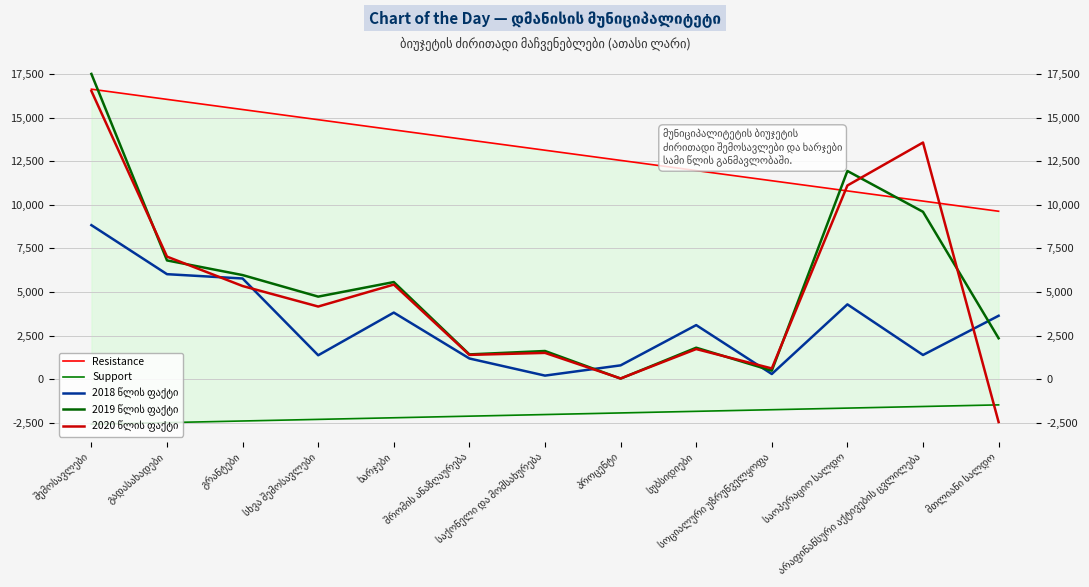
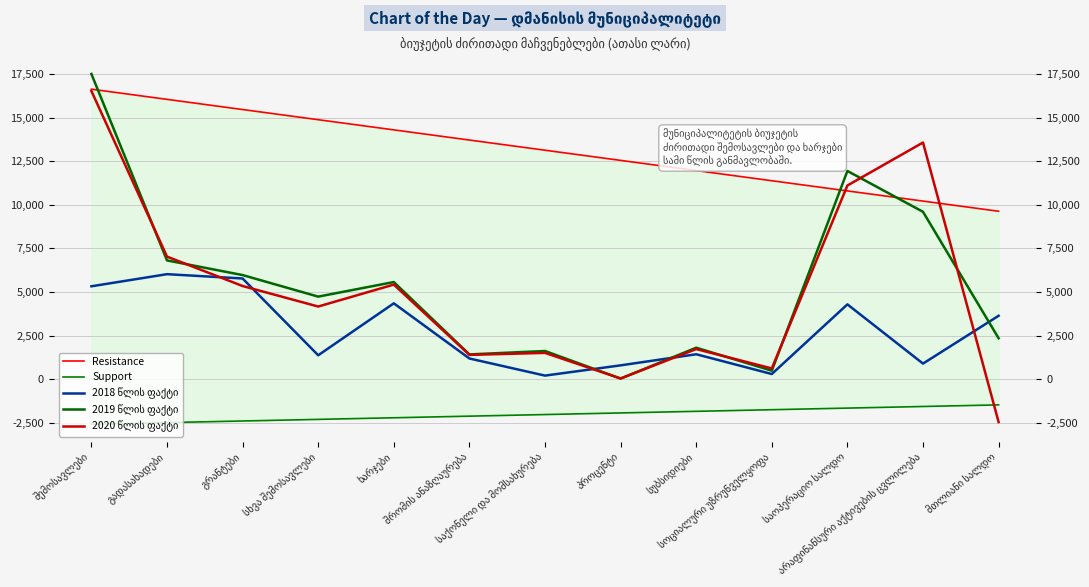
2018 წლის ფაქტი, შემოსავლები: 8,800 -> 5,300
2018 წლის ფაქტი, ხარჯები: 3,800 -> 4,300
2018 წლის ფაქტი, სუბსიდიები: 3,100 -> 1,400
2018 წლის ფაქტი, არაფინანსური აქტივების ცვლილება: 1,400 -> 900
